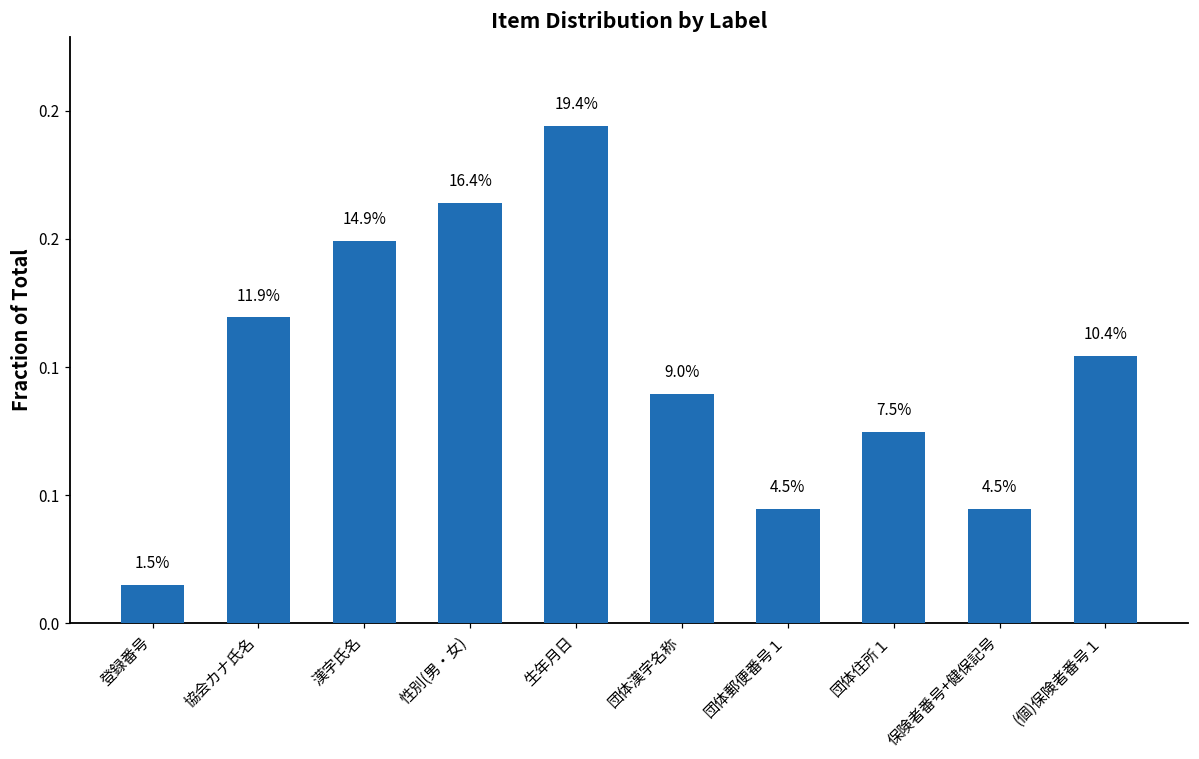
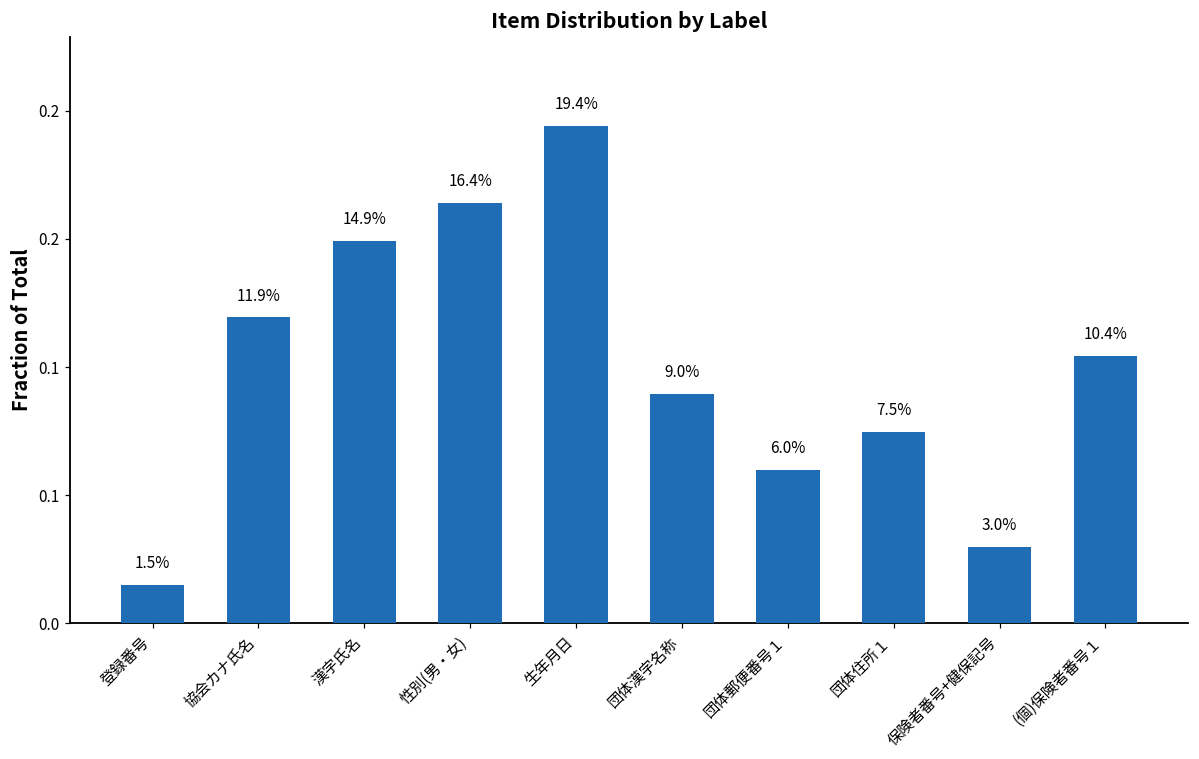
団体郵便番号１: 4.5% -> 6.0%
保険者番号+健保記号: 4.5% -> 3.0%
